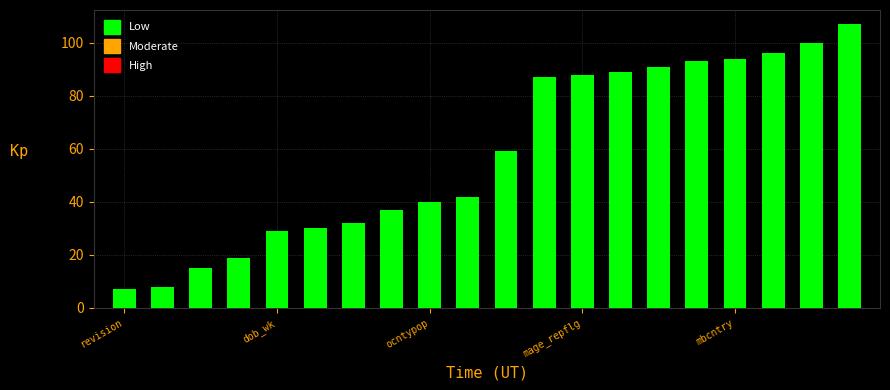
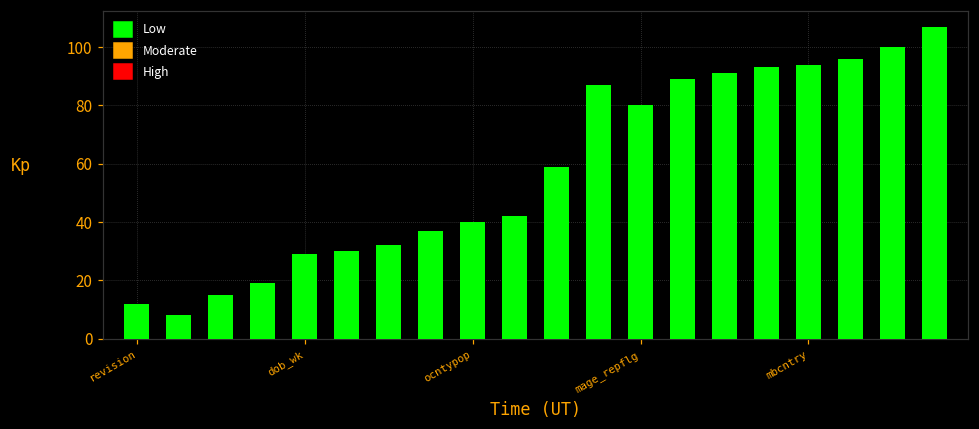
revision: 7 -> 12
mage_repflg: 88 -> 80
